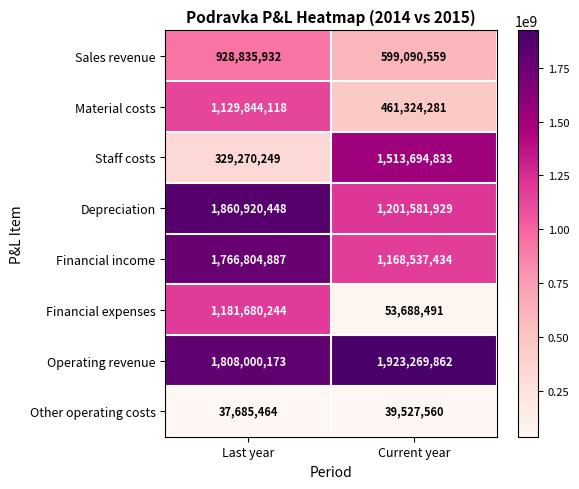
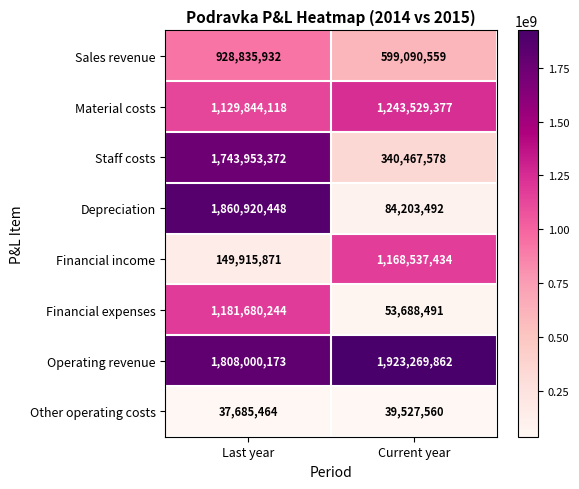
Material costs, Current year: 461,324,281 -> 1,243,529,377
Staff costs, Last year: 329,270,249 -> 1,743,953,372
Staff costs, Current year: 1,513,694,833 -> 340,467,578
Depreciation, Current year: 1,201,581,929 -> 84,203,492
Financial income, Last year: 1,766,804,887 -> 149,915,871
